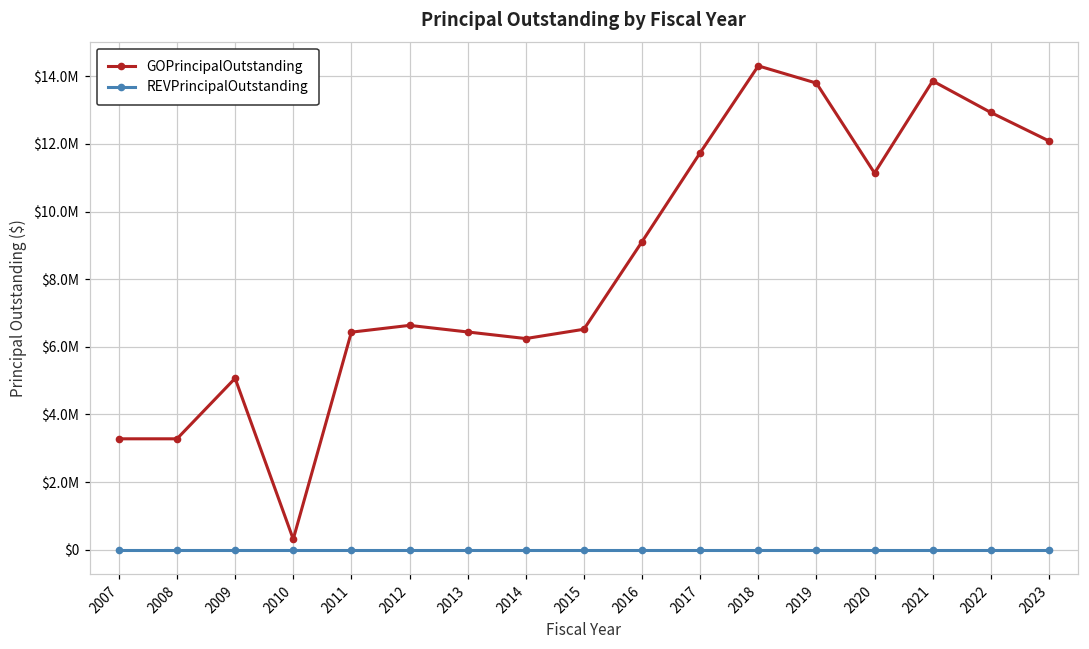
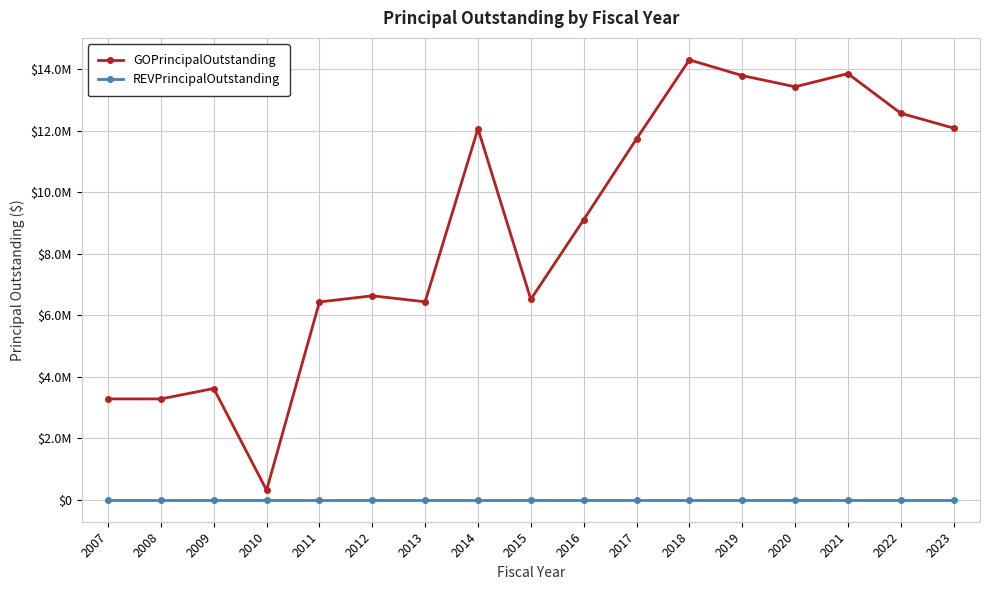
GOPrincipalOutstanding, 2009: $5100000 -> $3600000
GOPrincipalOutstanding, 2014: $6200000 -> $12100000
GOPrincipalOutstanding, 2020: $11100000 -> $13400000
GOPrincipalOutstanding, 2022: $12900000 -> $12600000
